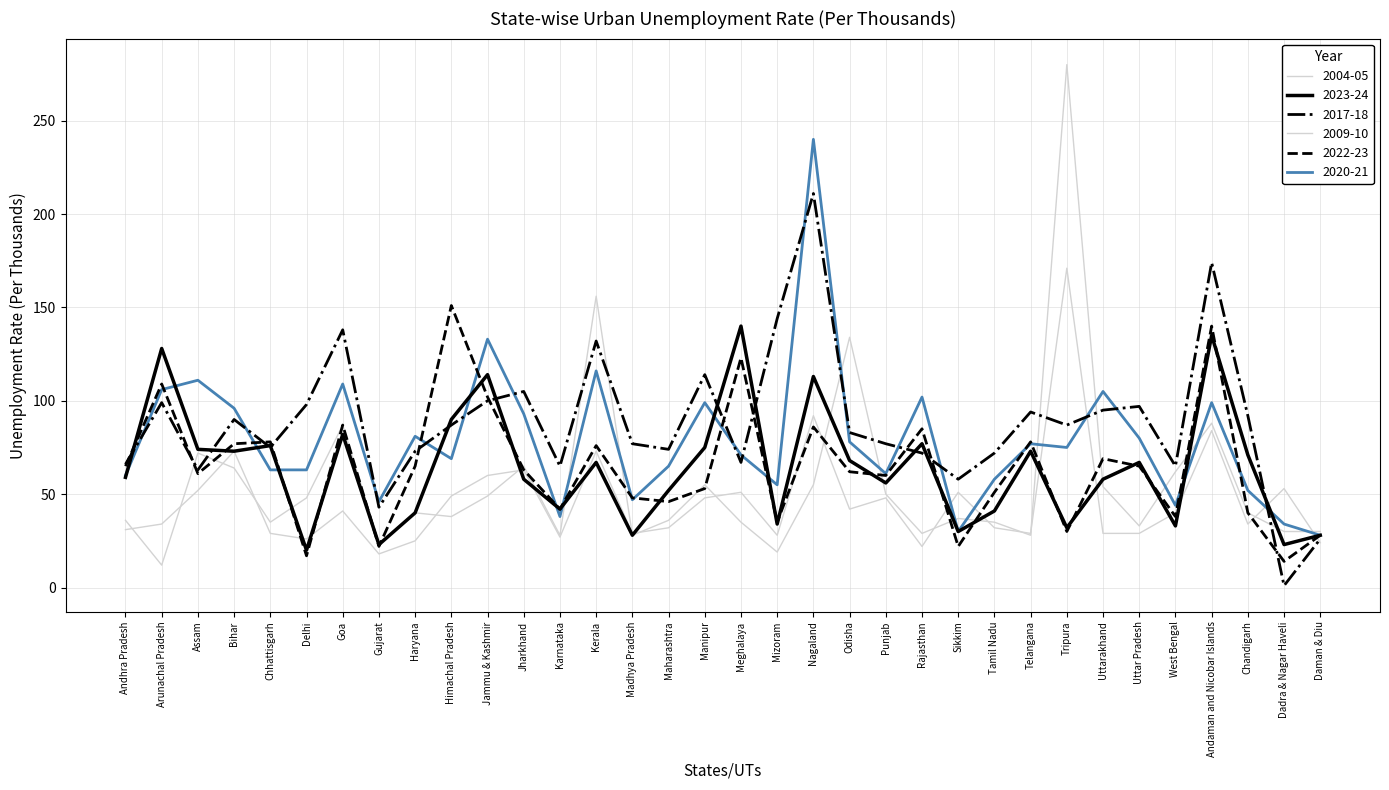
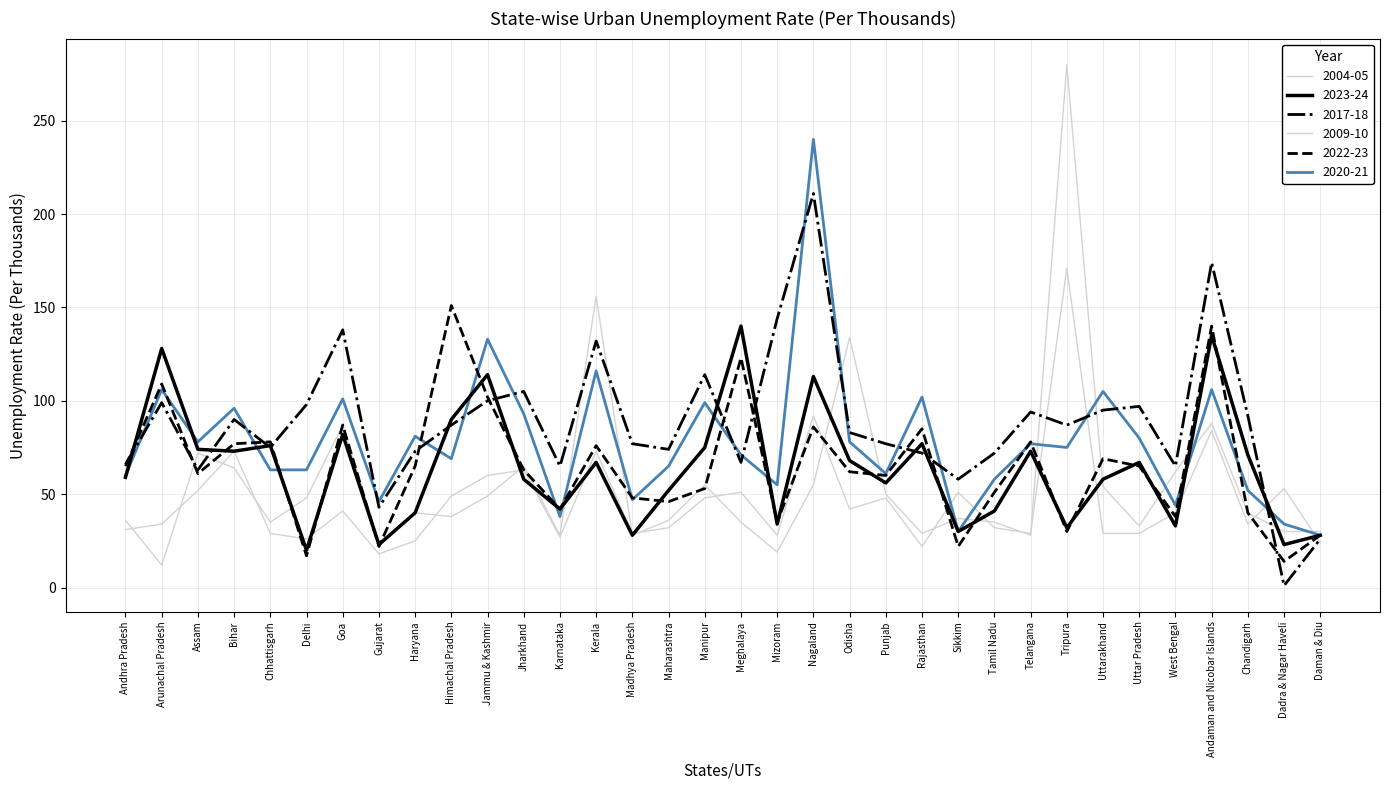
2020-21, Assam: 111 -> 78
2020-21, Goa: 109 -> 101
2020-21, Andaman and Nicobar Islands: 99 -> 106
